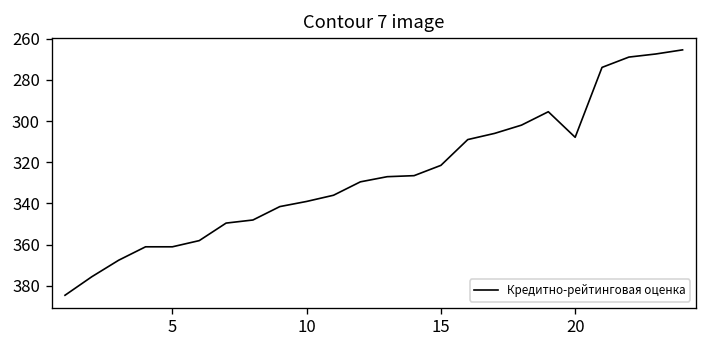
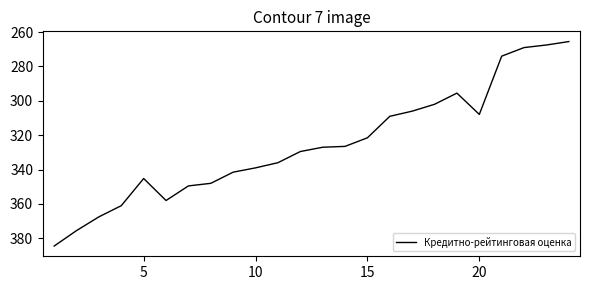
5: 361 -> 345
